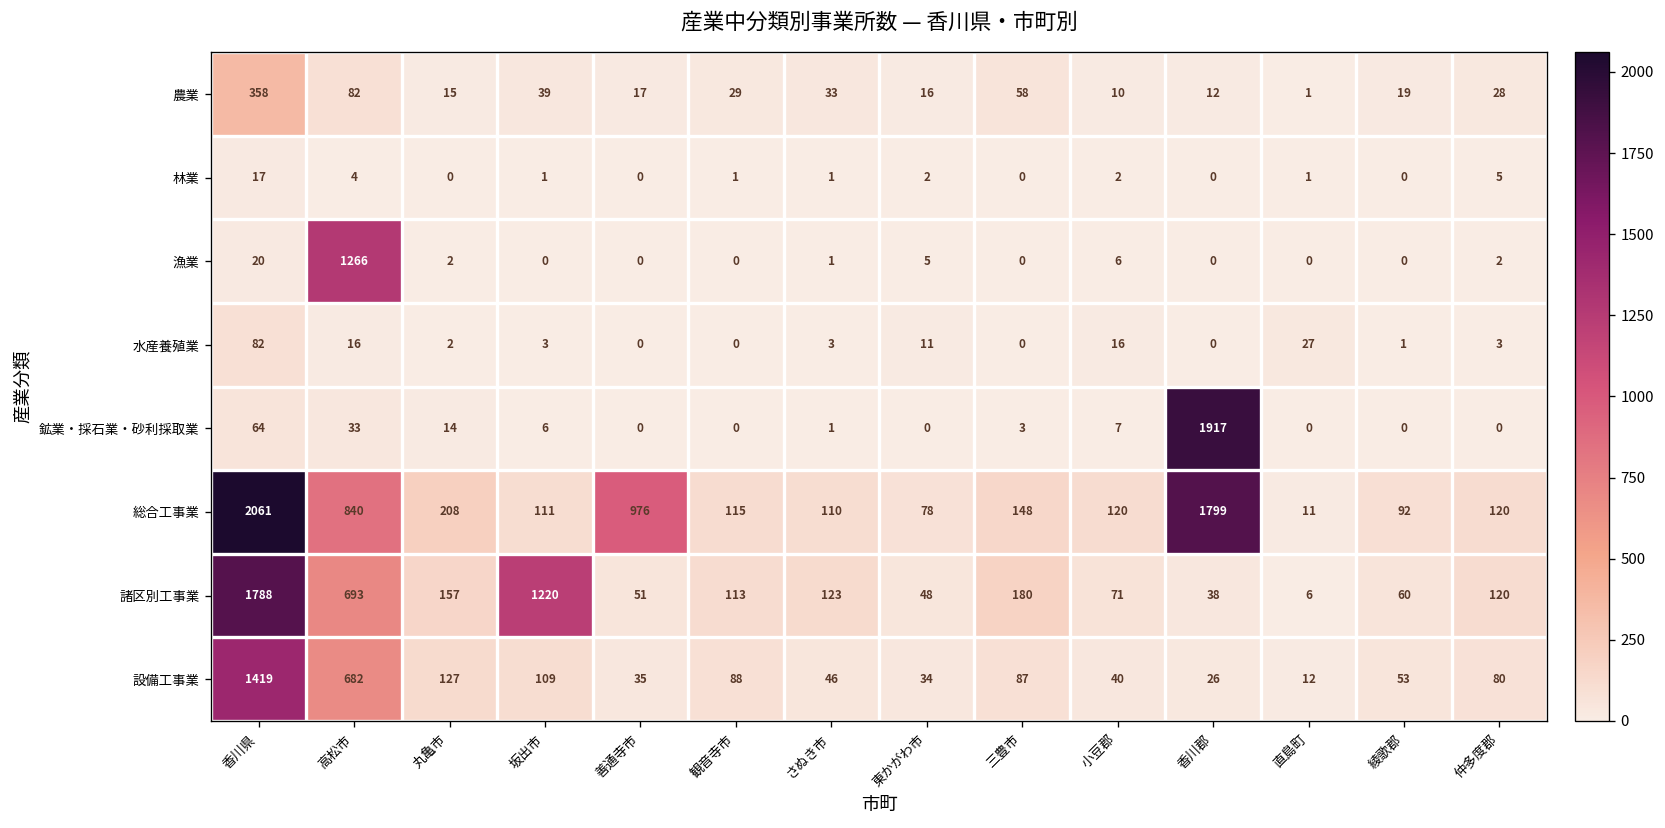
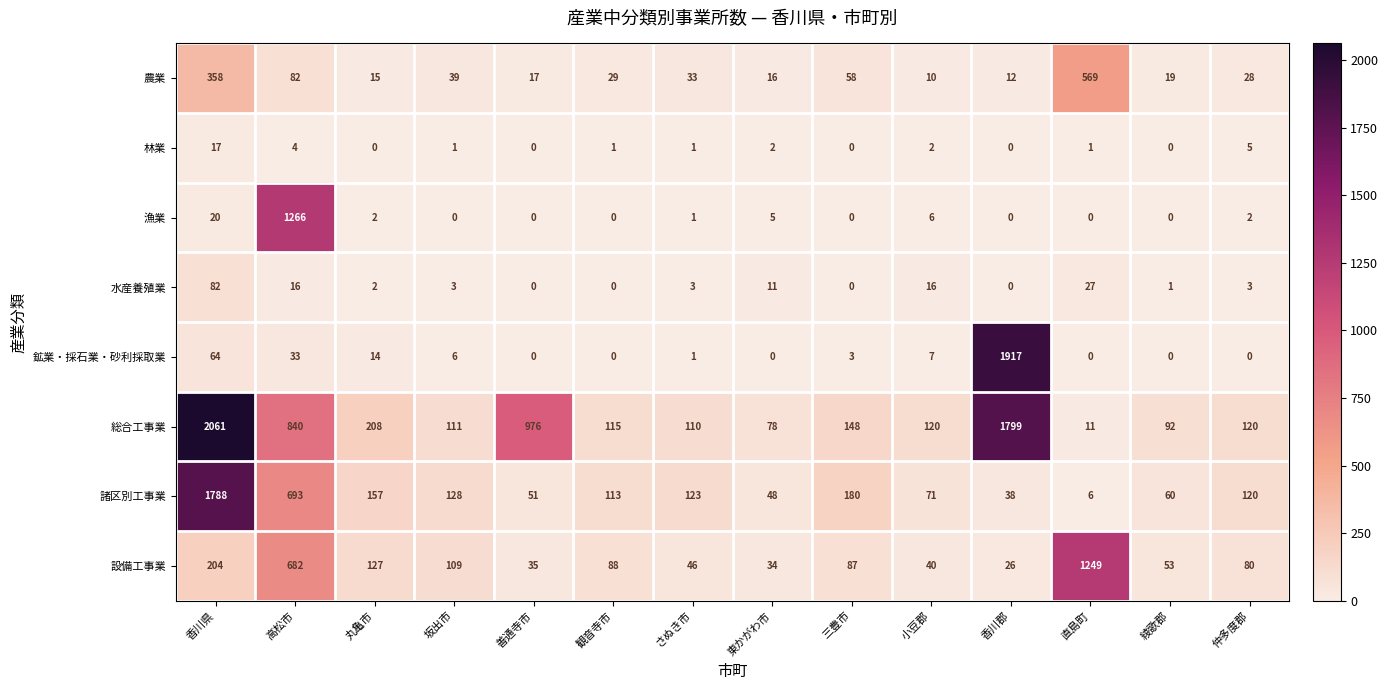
農業, 直島町: 1 -> 569
諸区別工事業, 坂出市: 1220 -> 128
設備工事業, 香川県: 1419 -> 204
設備工事業, 直島町: 12 -> 1249
